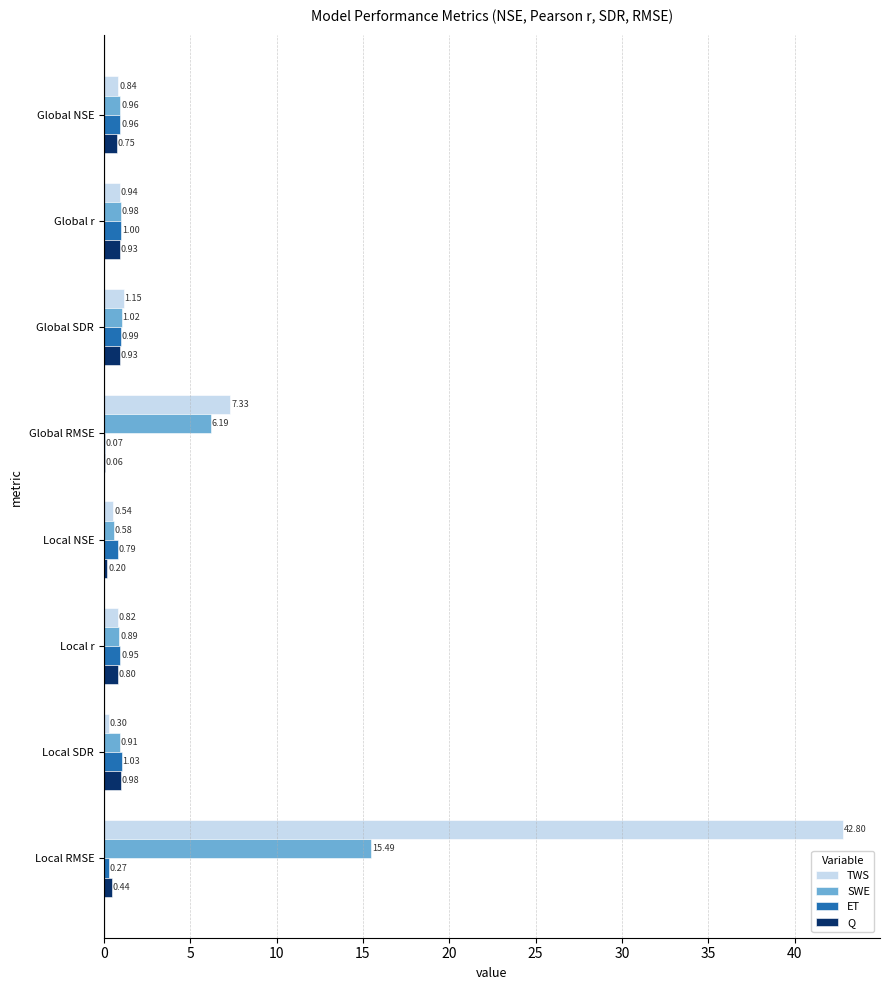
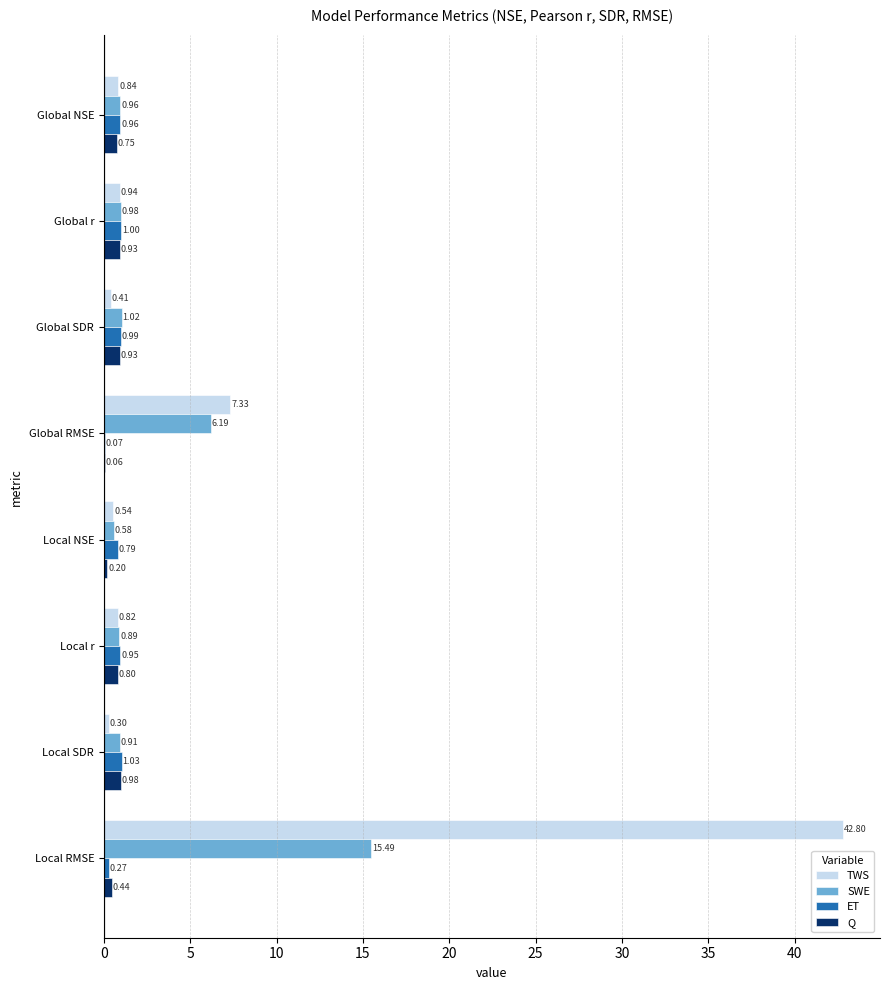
TWS, Global SDR: 1.15 -> 0.41
